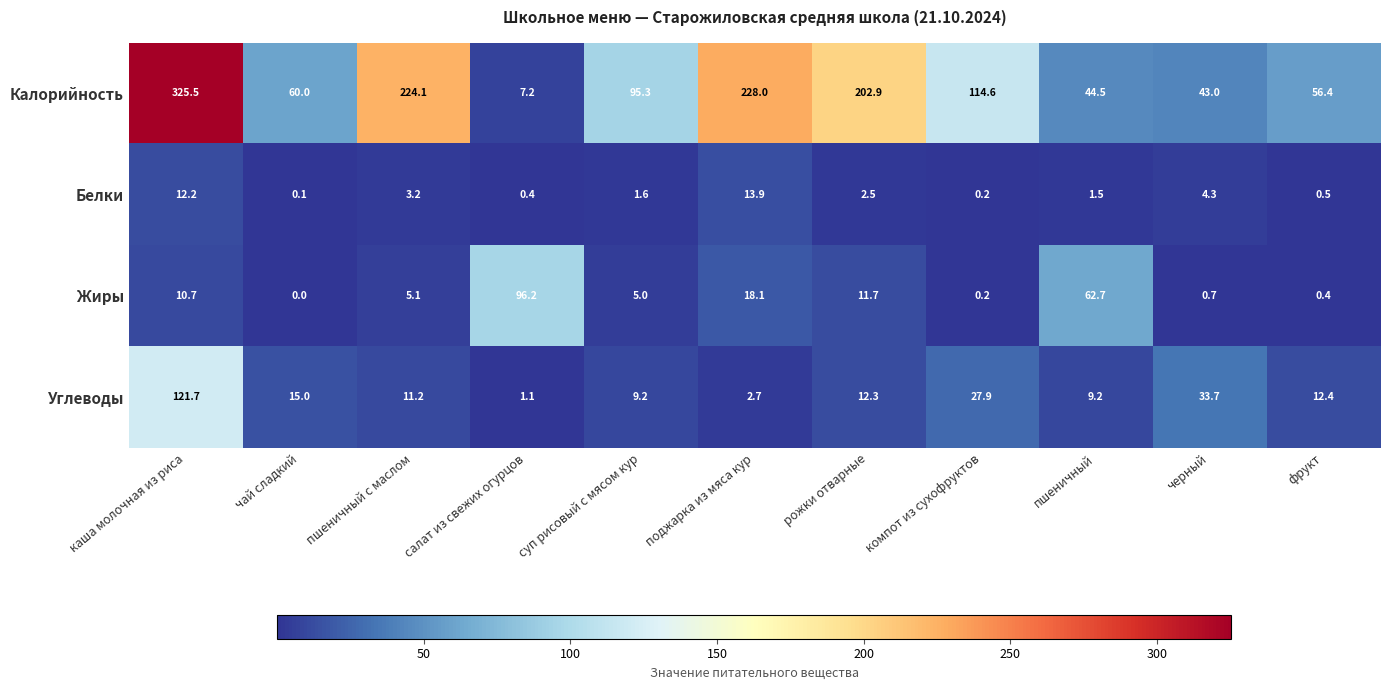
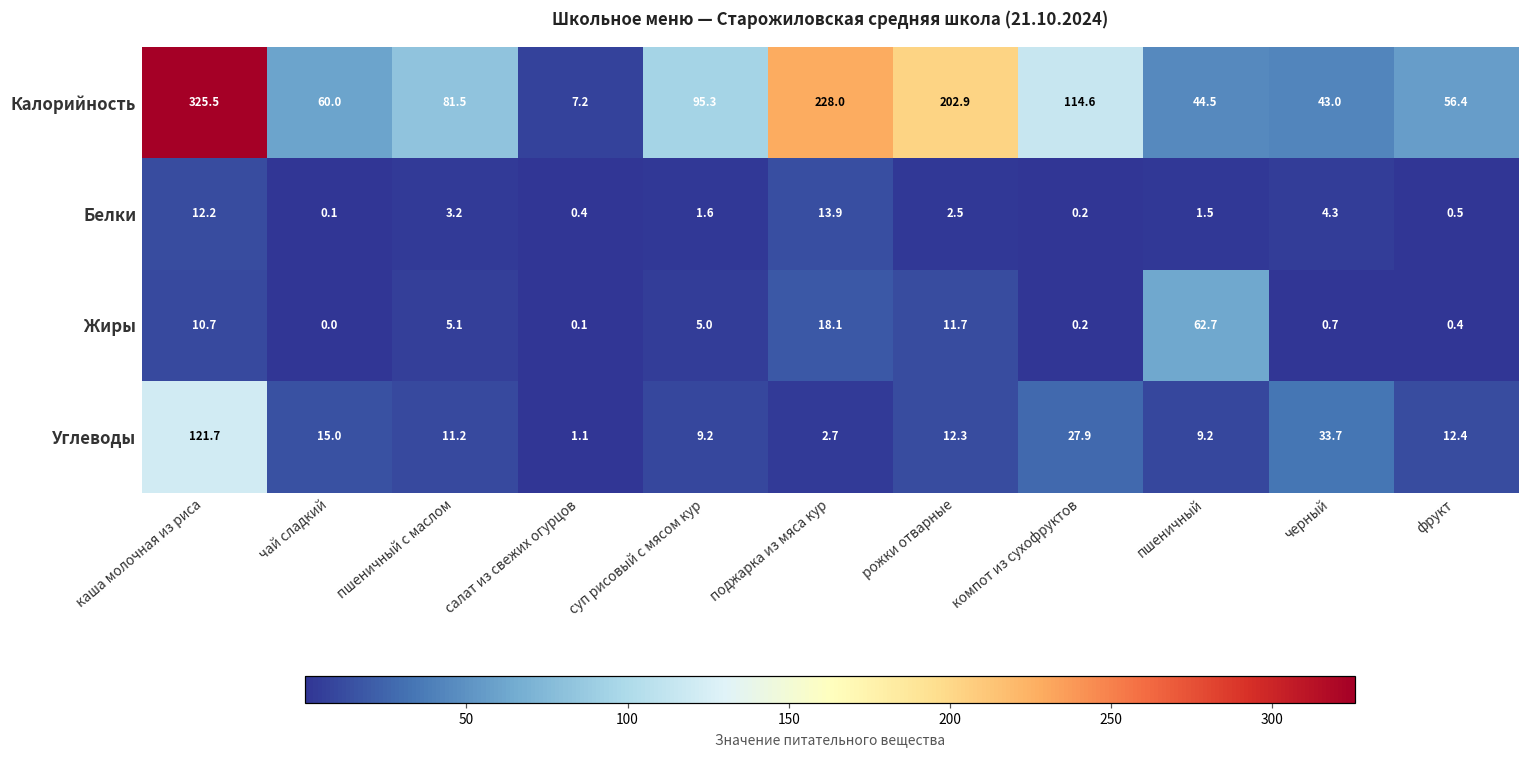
Калорийность, пшеничный с маслом: 224.1 -> 81.5
Жиры, салат из свежих огурцов: 96.2 -> 0.1
